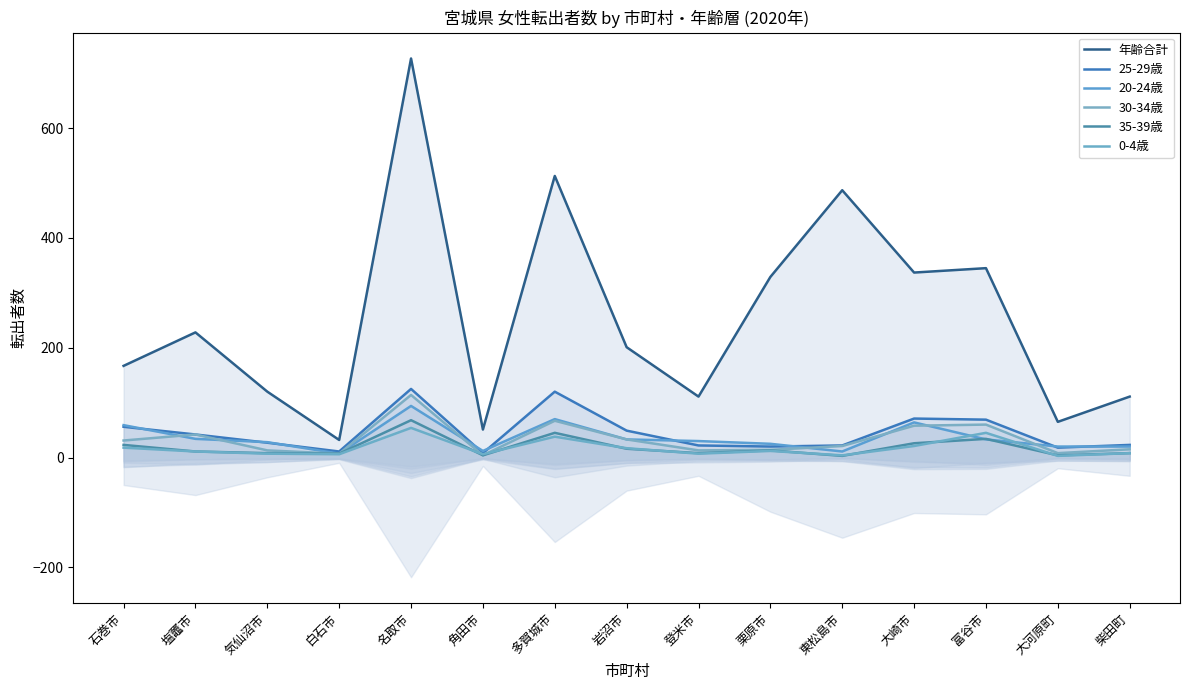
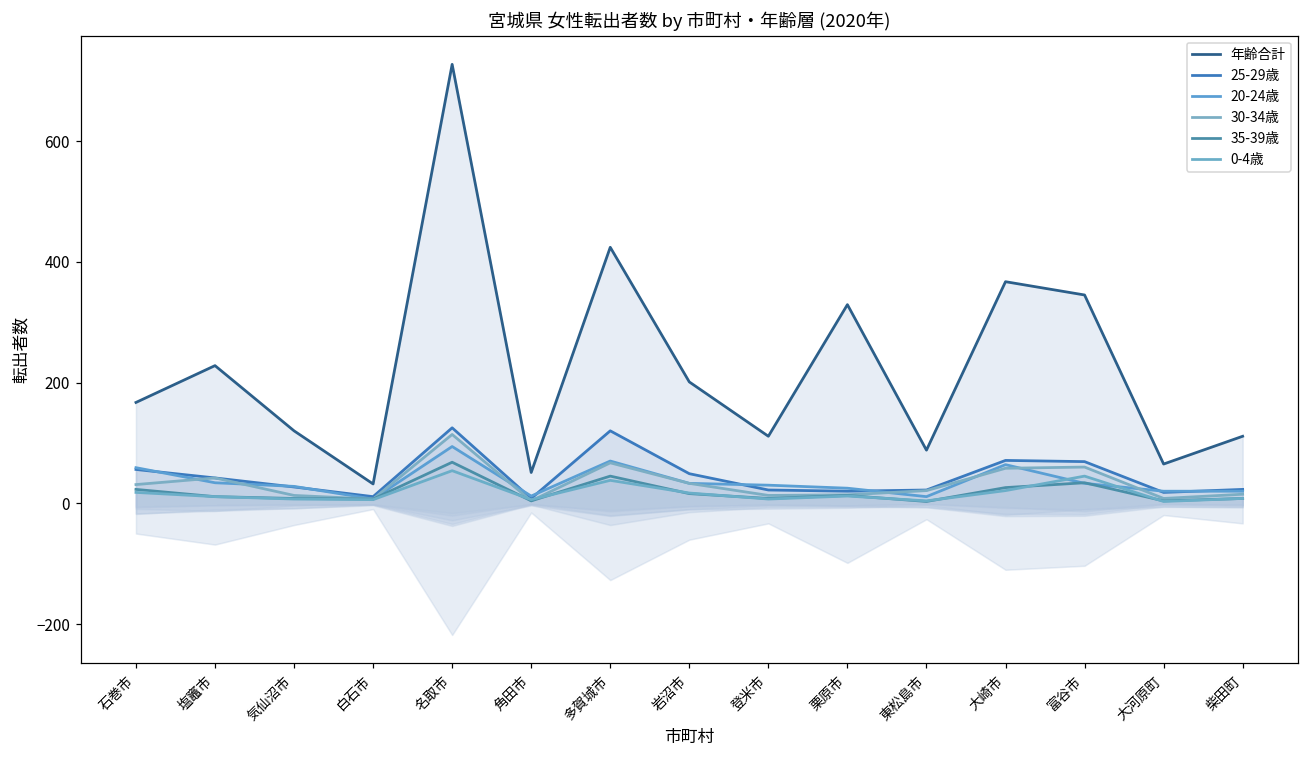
年齢合計, 多賀城市: 510 -> 420
年齢合計, 東松島市: 490 -> 90
年齢合計, 大崎市: 340 -> 370
